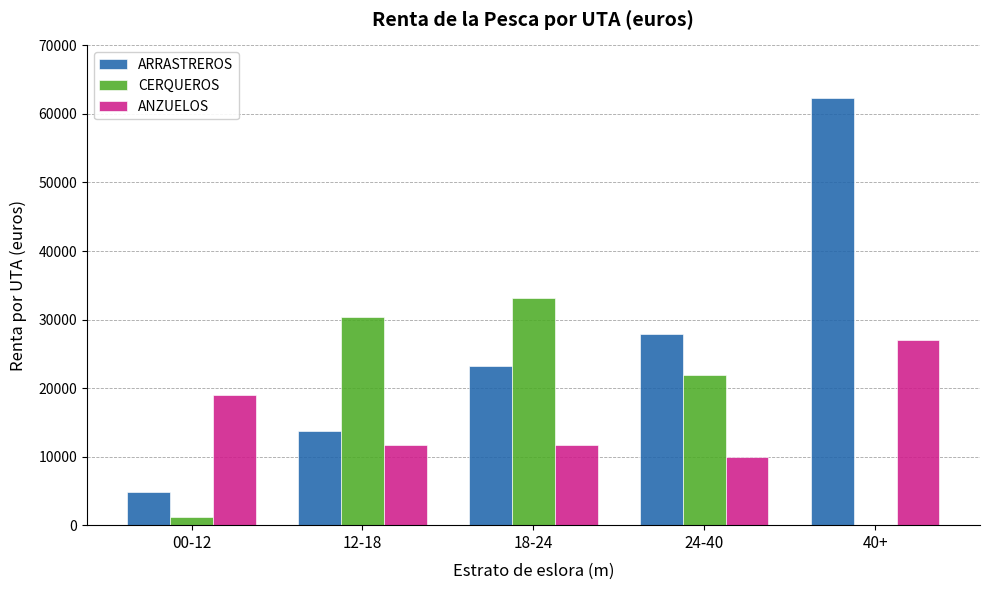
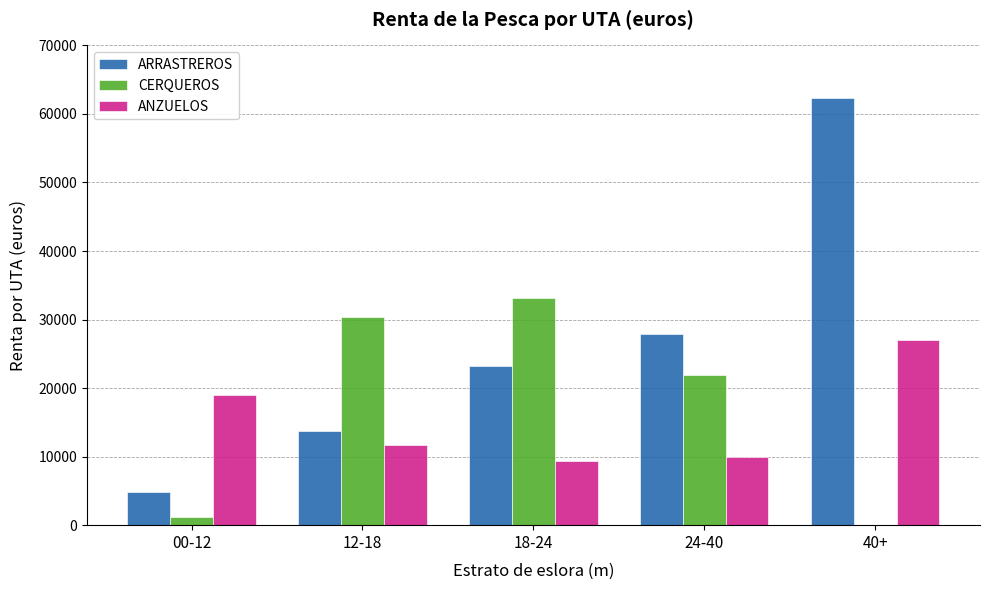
ANZUELOS, 18-24: 12000 -> 9000
